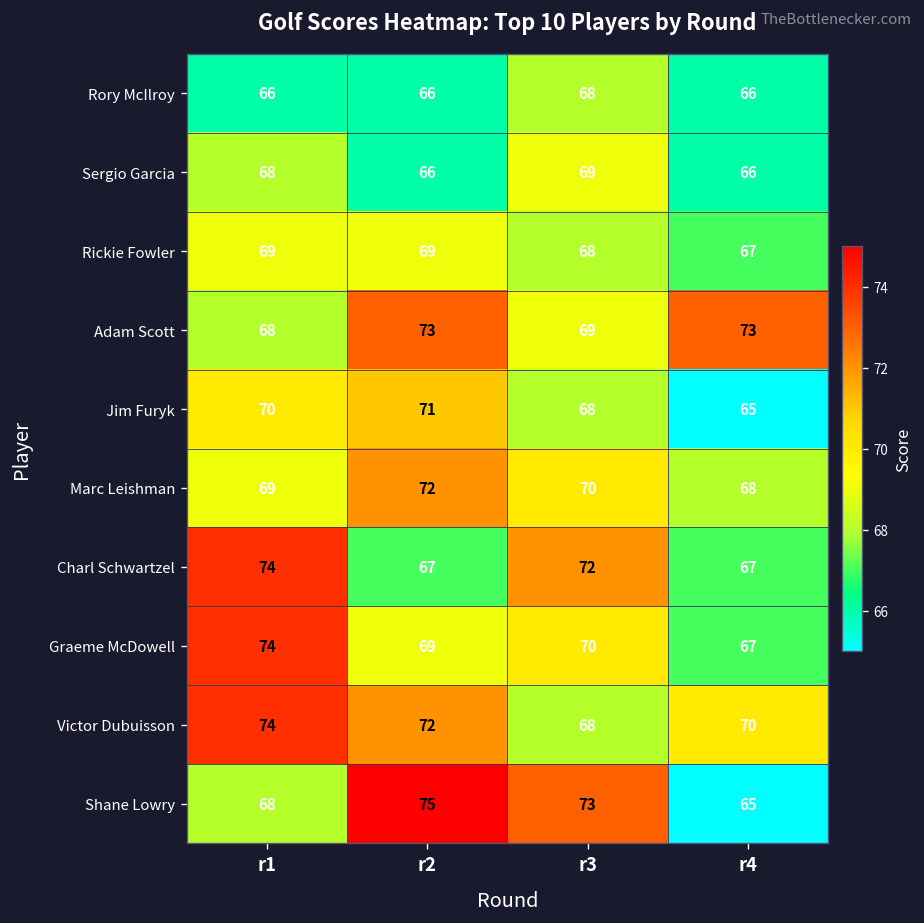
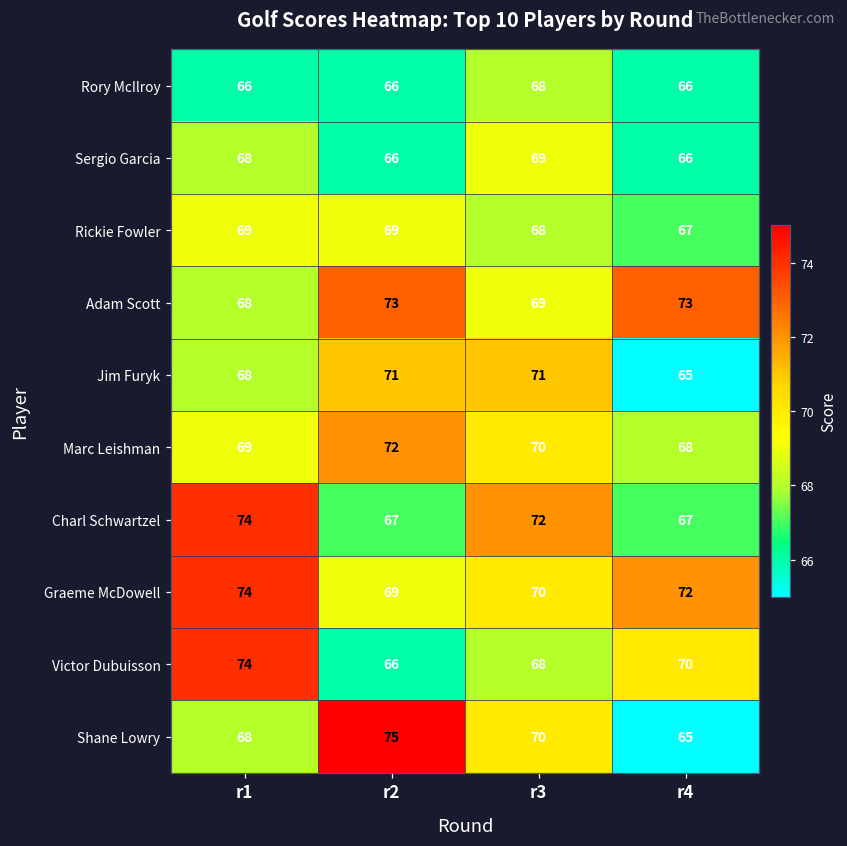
Jim Furyk, r1: 70 -> 68
Jim Furyk, r3: 68 -> 71
Graeme McDowell, r4: 67 -> 72
Victor Dubuisson, r2: 72 -> 66
Shane Lowry, r3: 73 -> 70
